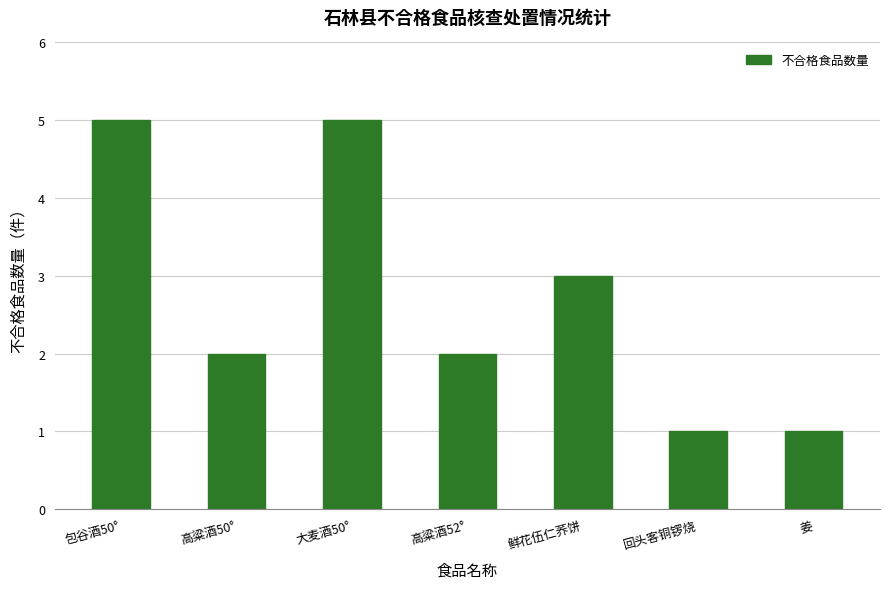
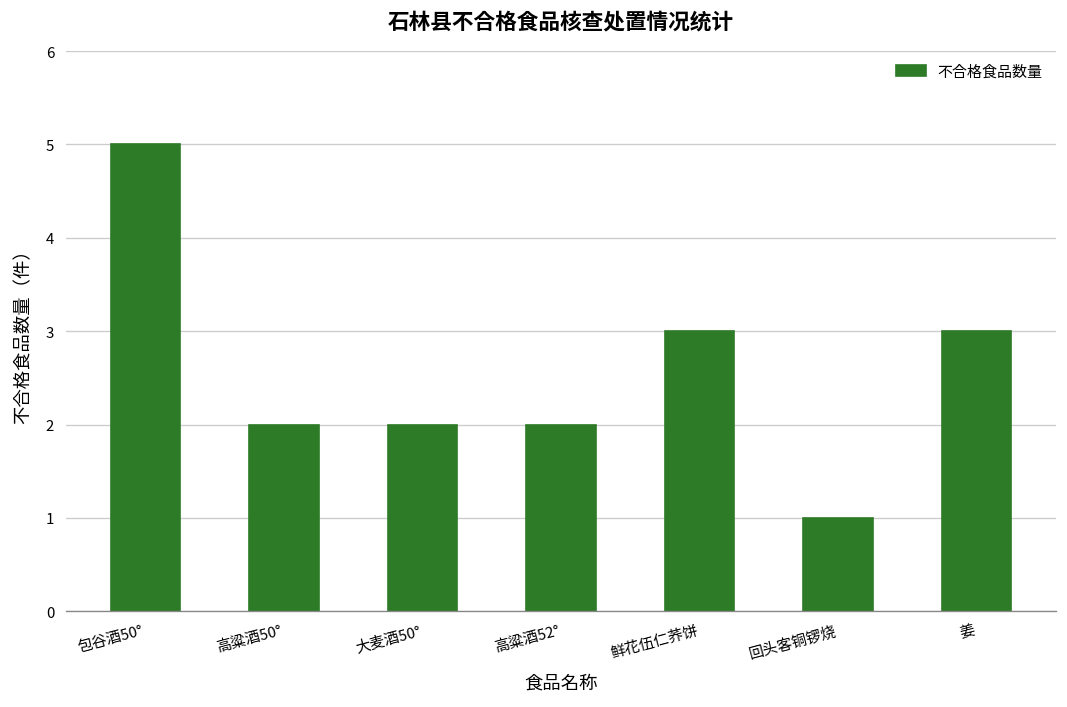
大麦酒50°: 5 -> 2
姜: 1 -> 3
